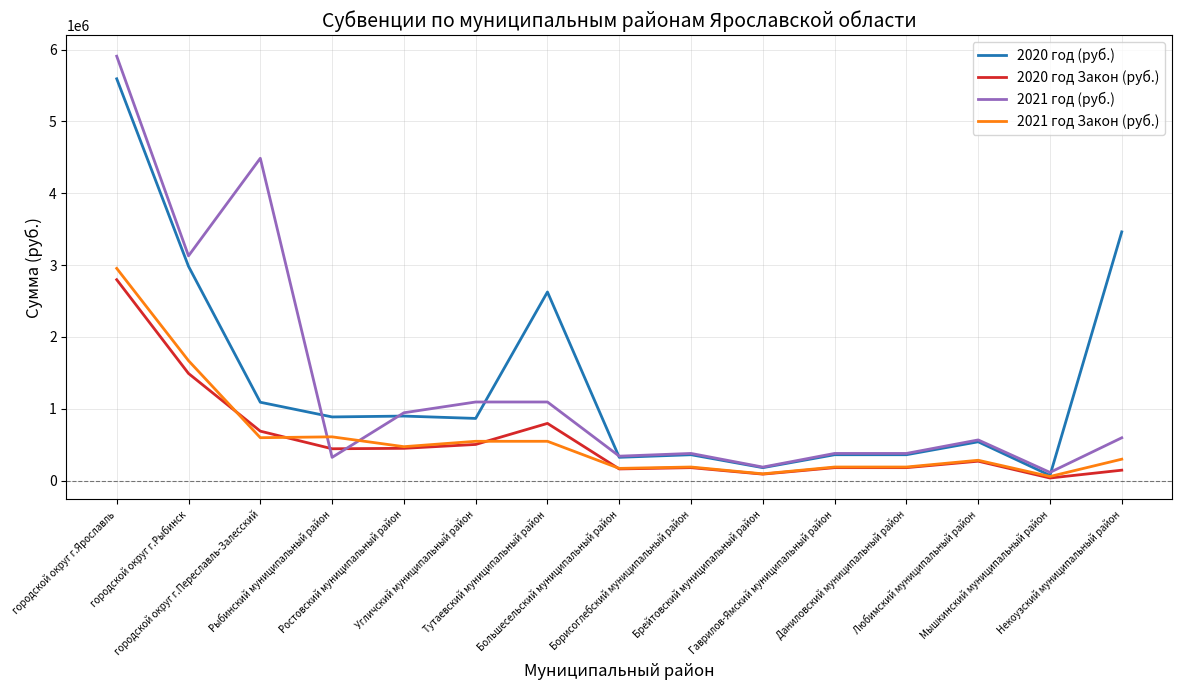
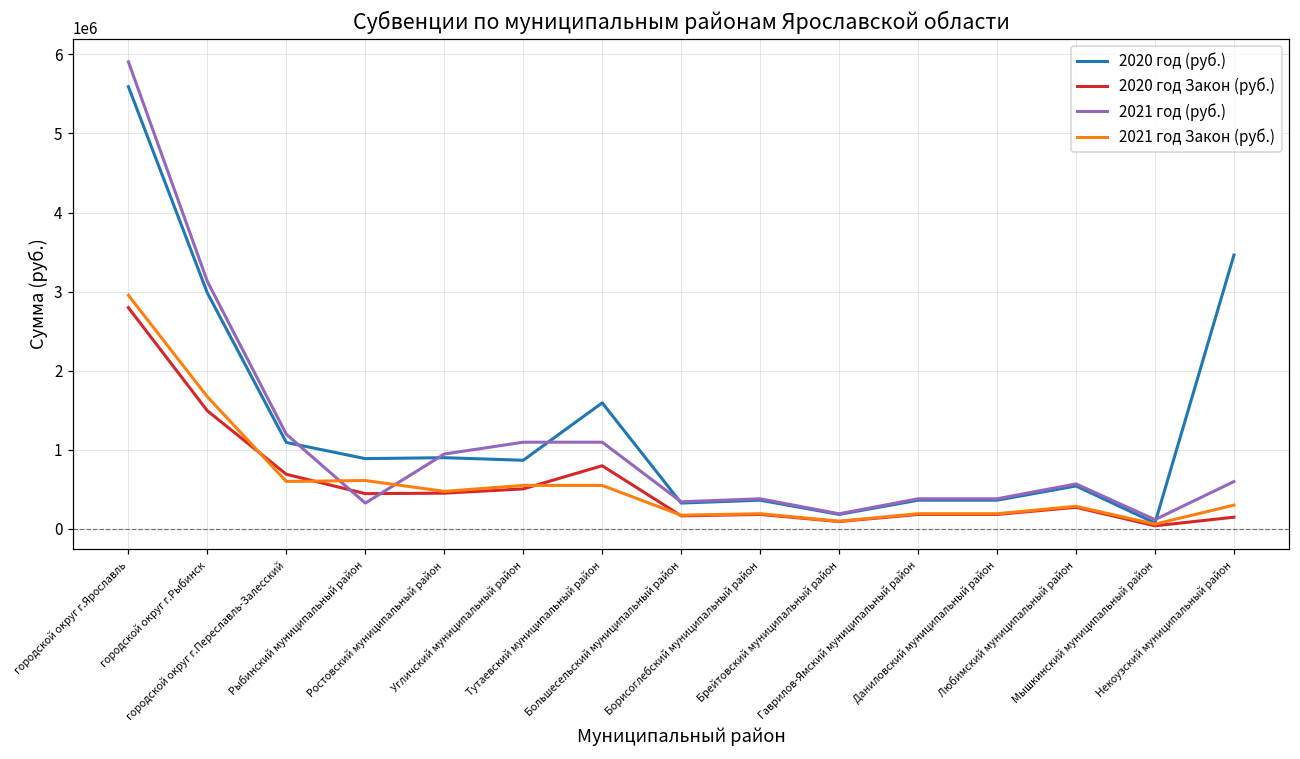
2021 год (руб.), городской округ г.Переславль-Залесский: 4500000 -> 1200000
2020 год (руб.), Тутаевский муниципальный район: 2600000 -> 1600000
